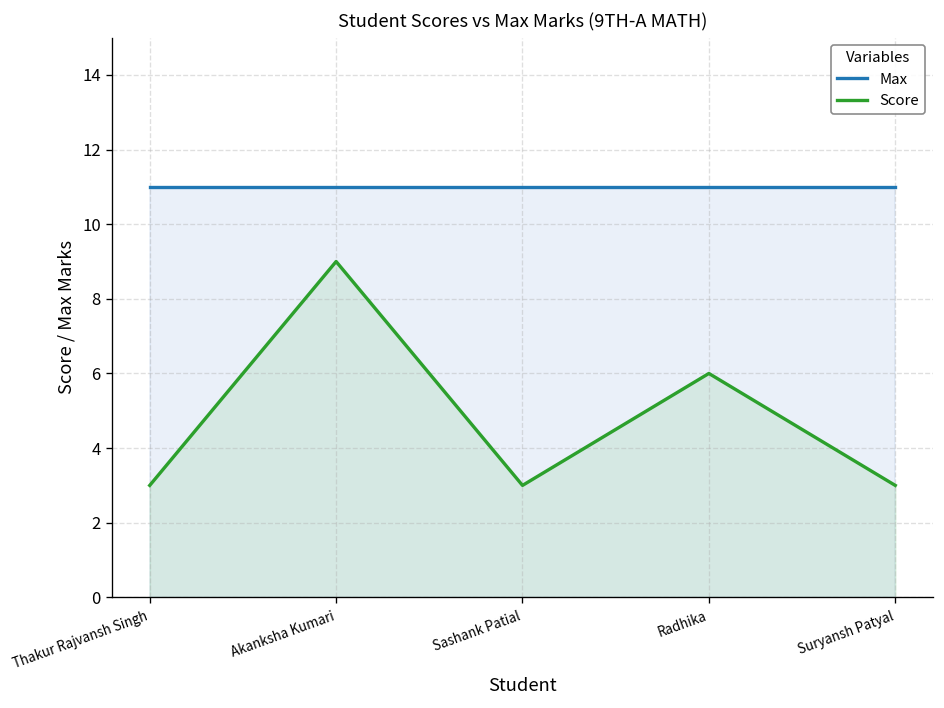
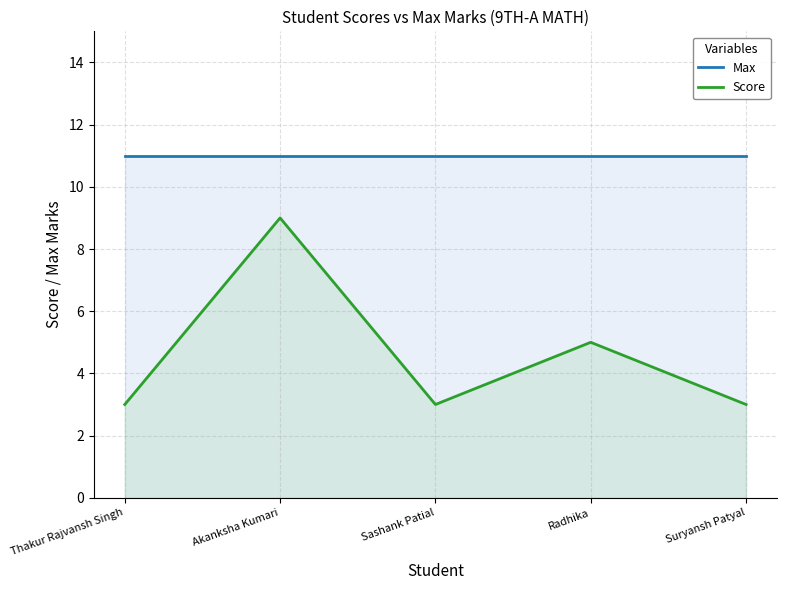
Score, Radhika: 6 -> 5
